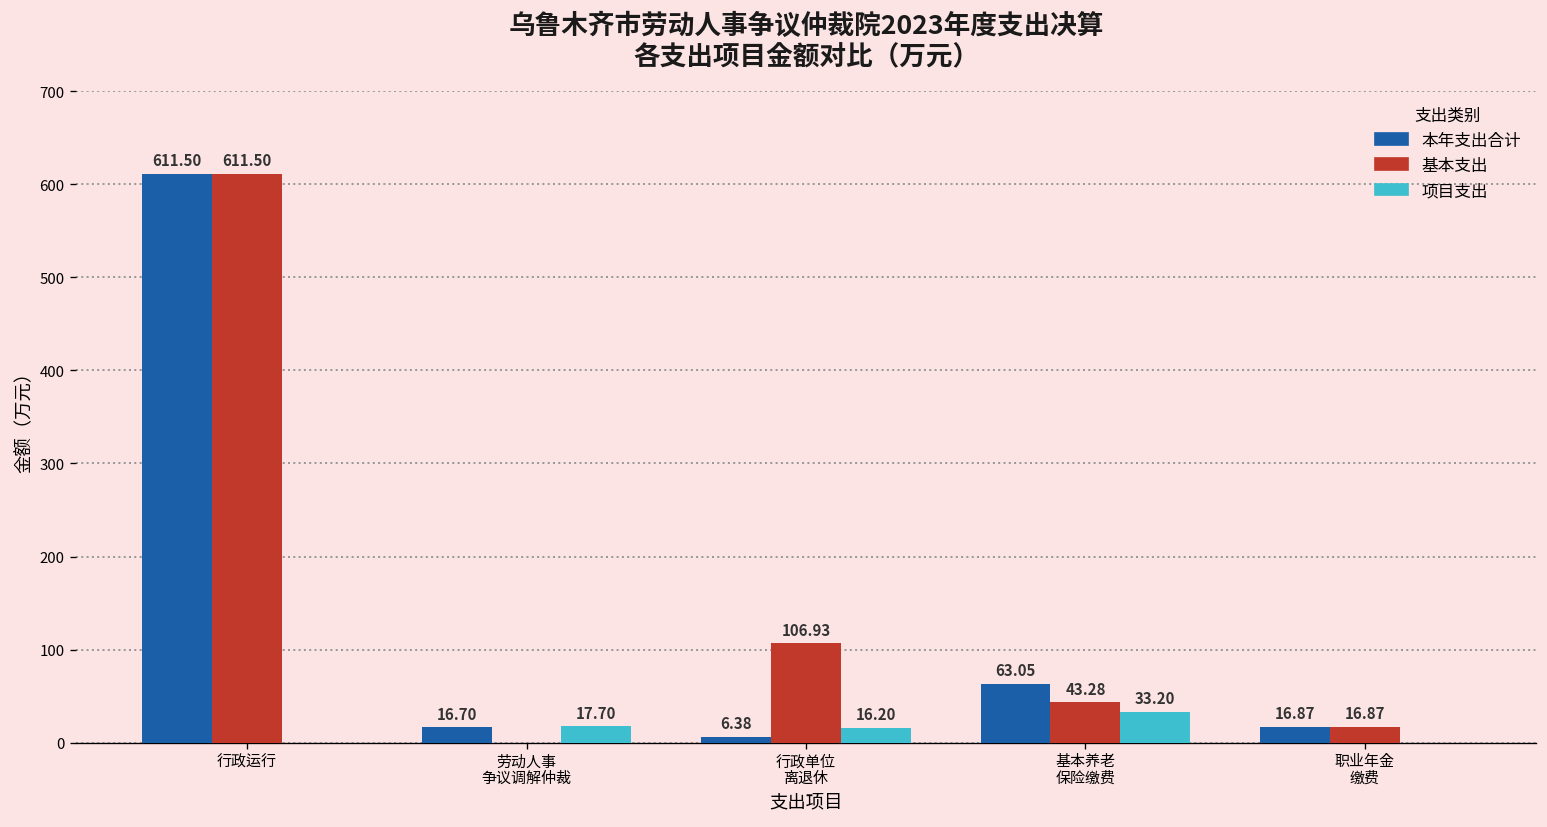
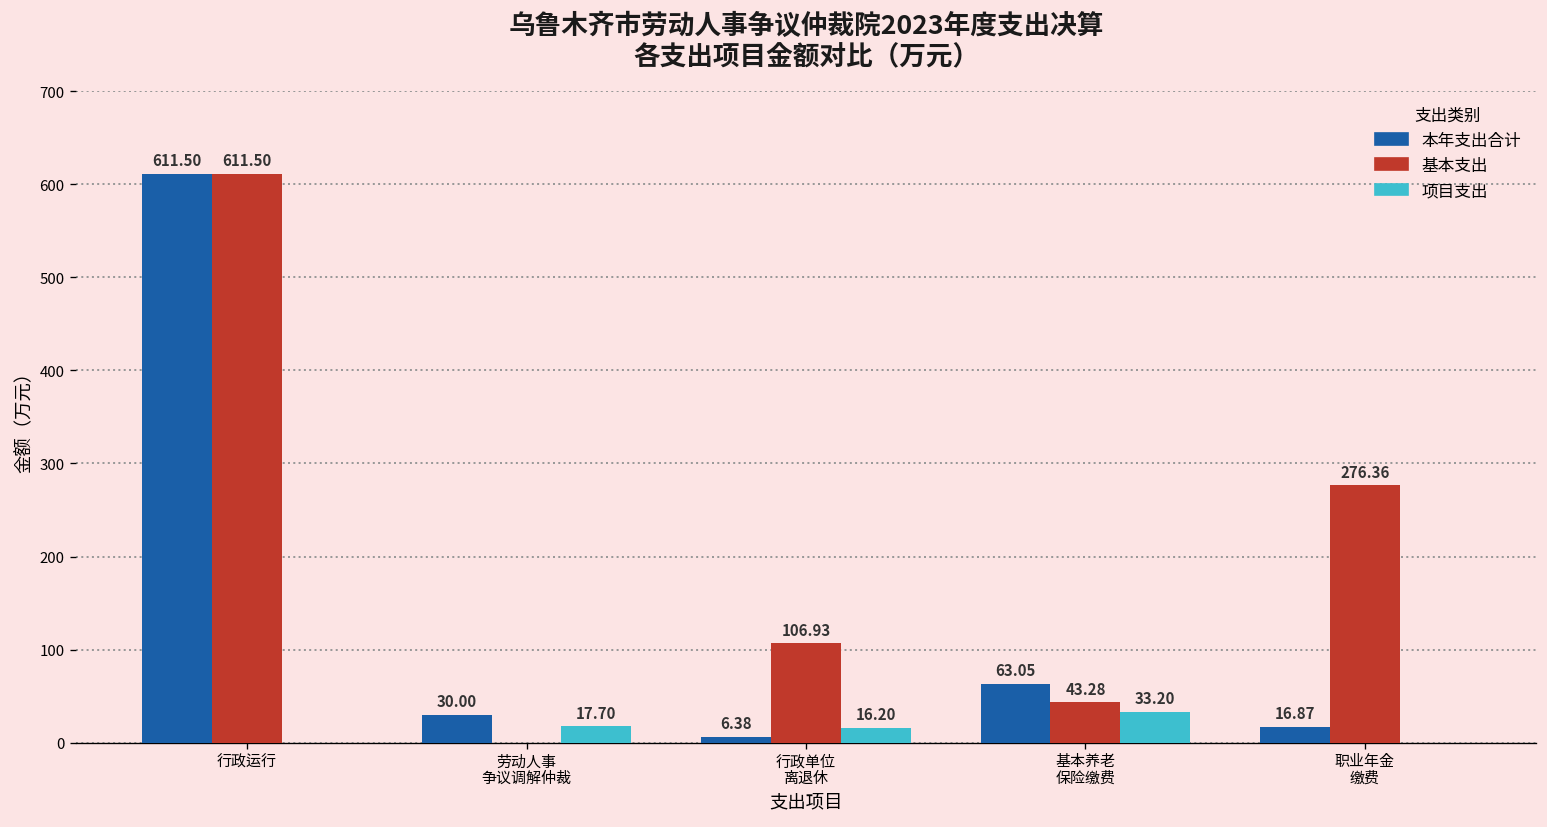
本年支出合计, 劳动人事 争议调解仲裁: 16.70 -> 30.00
基本支出, 职业年金 缴费: 16.87 -> 276.36
